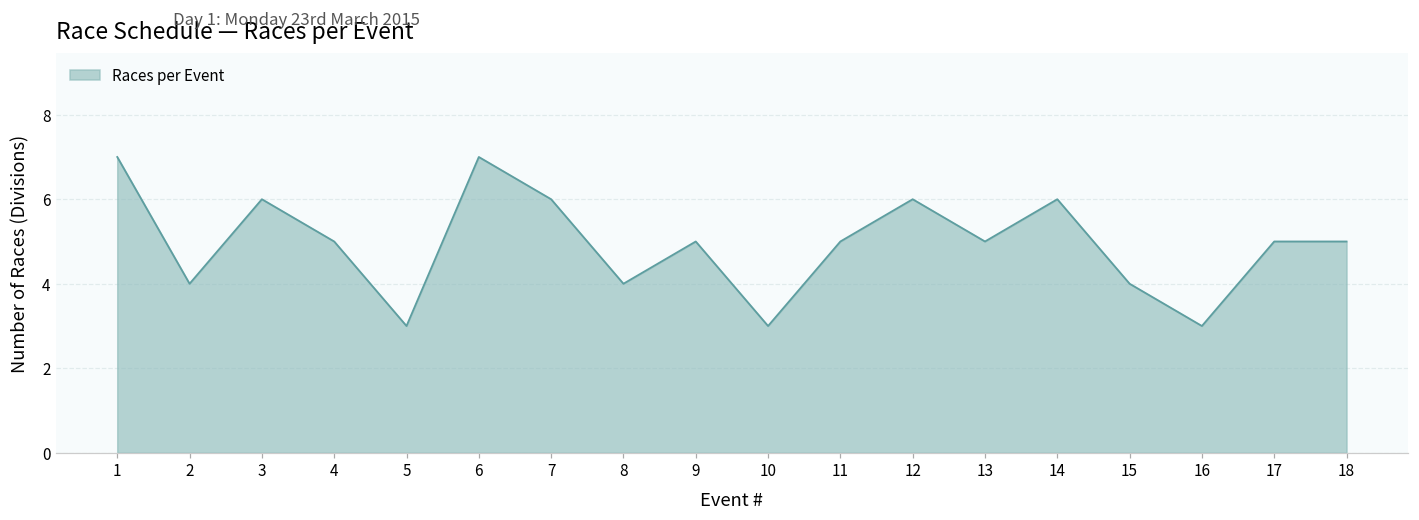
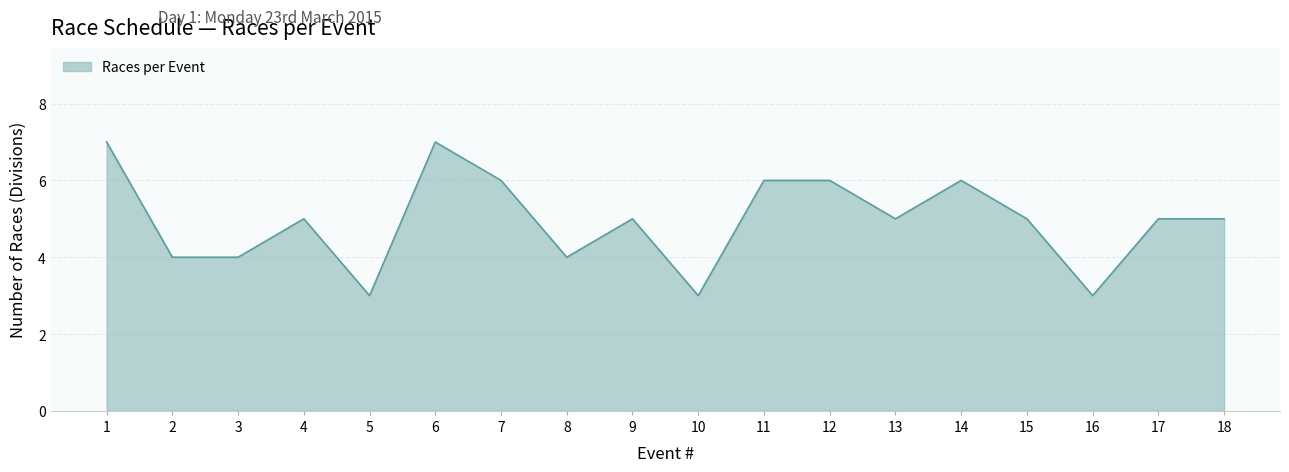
3: 6 -> 4
11: 5 -> 6
15: 4 -> 5
